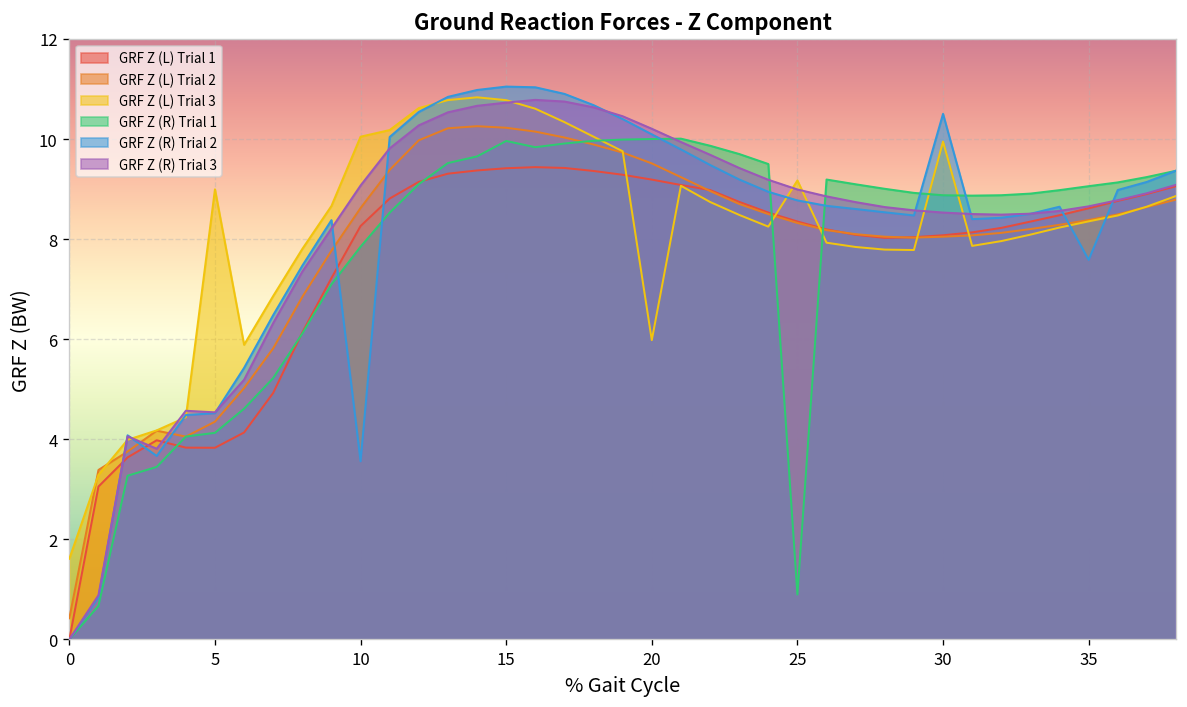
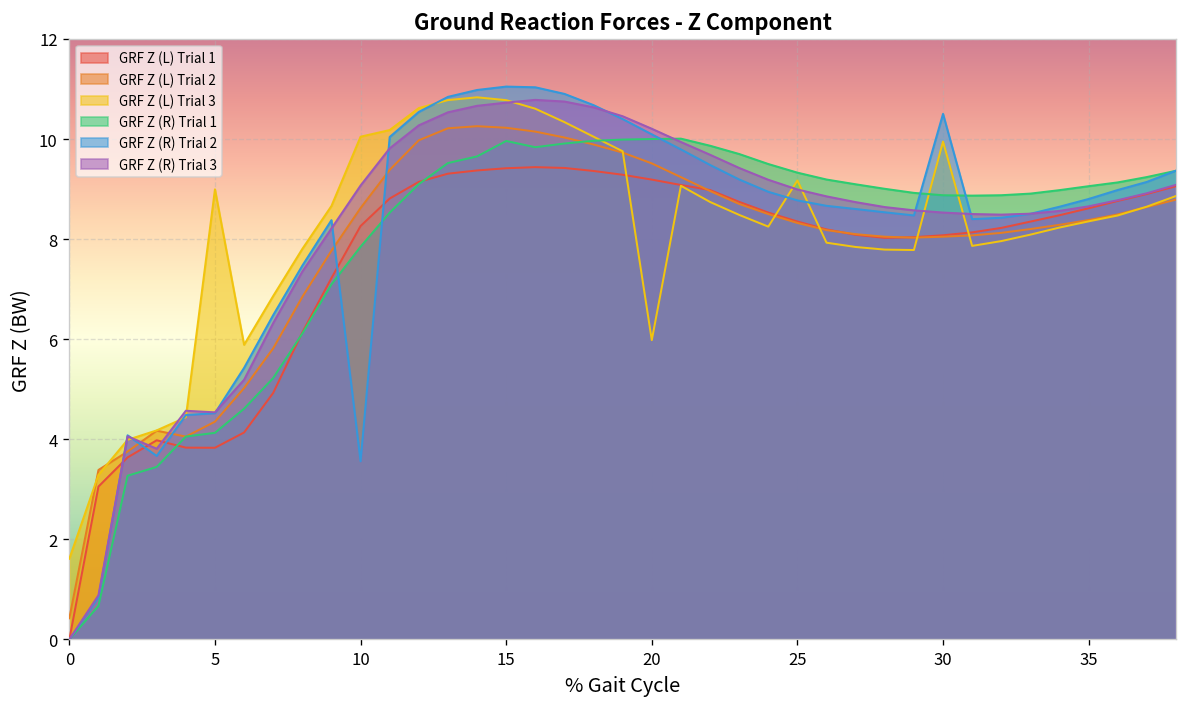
GRF Z (R) Trial 1, 25: 0.9 -> 9.3
GRF Z (R) Trial 2, 35: 7.6 -> 8.8
